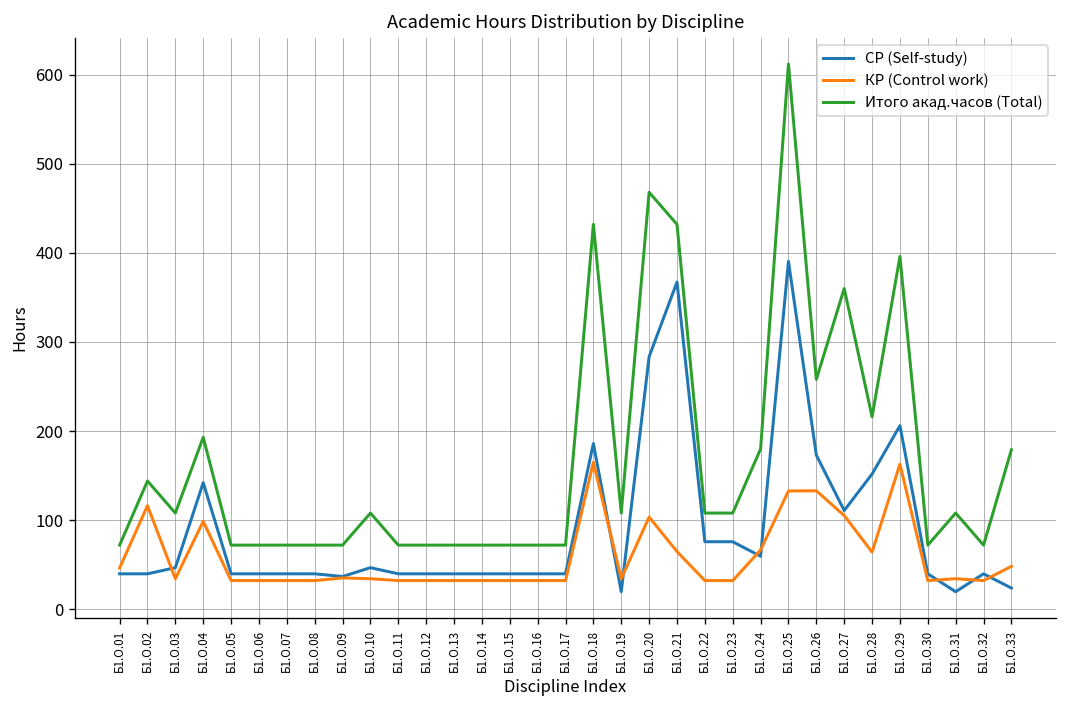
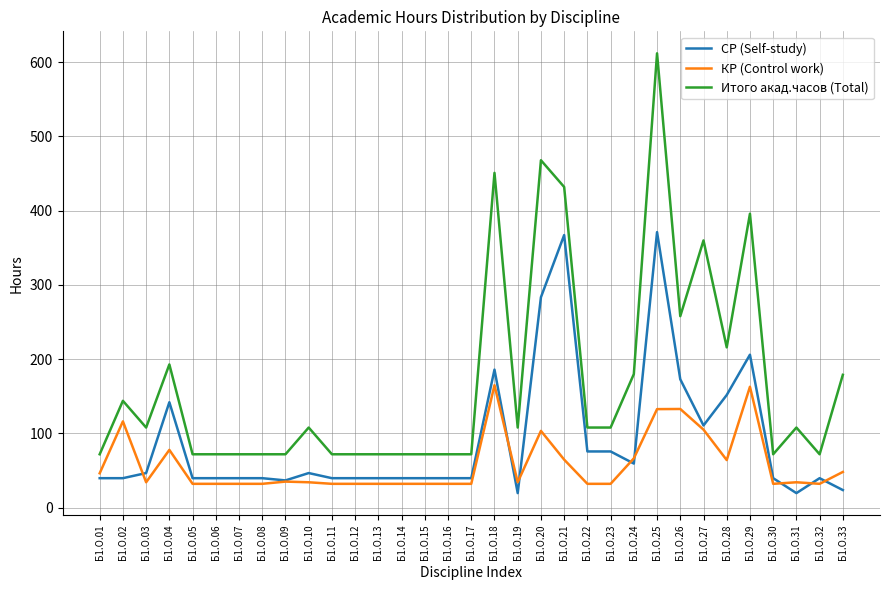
КР (Control work), Б1.О.04: 100 -> 80
Итого акад.часов (Total), Б1.О.18: 430 -> 450
СР (Self-study), Б1.О.25: 390 -> 370
